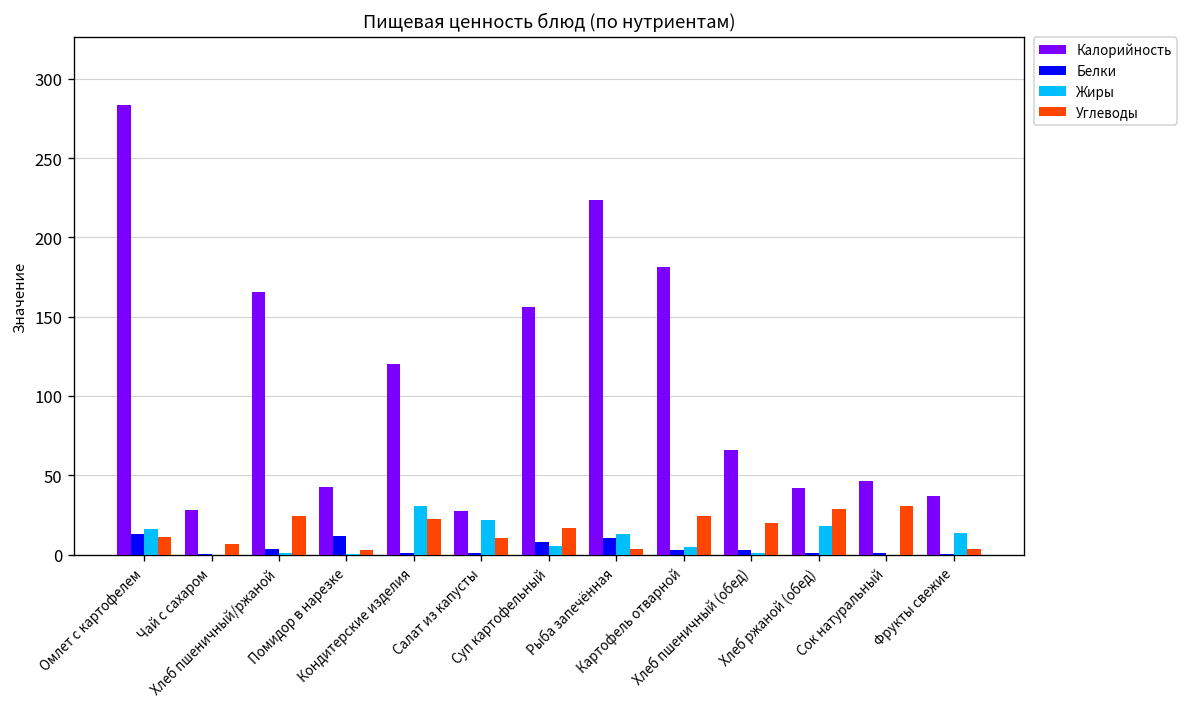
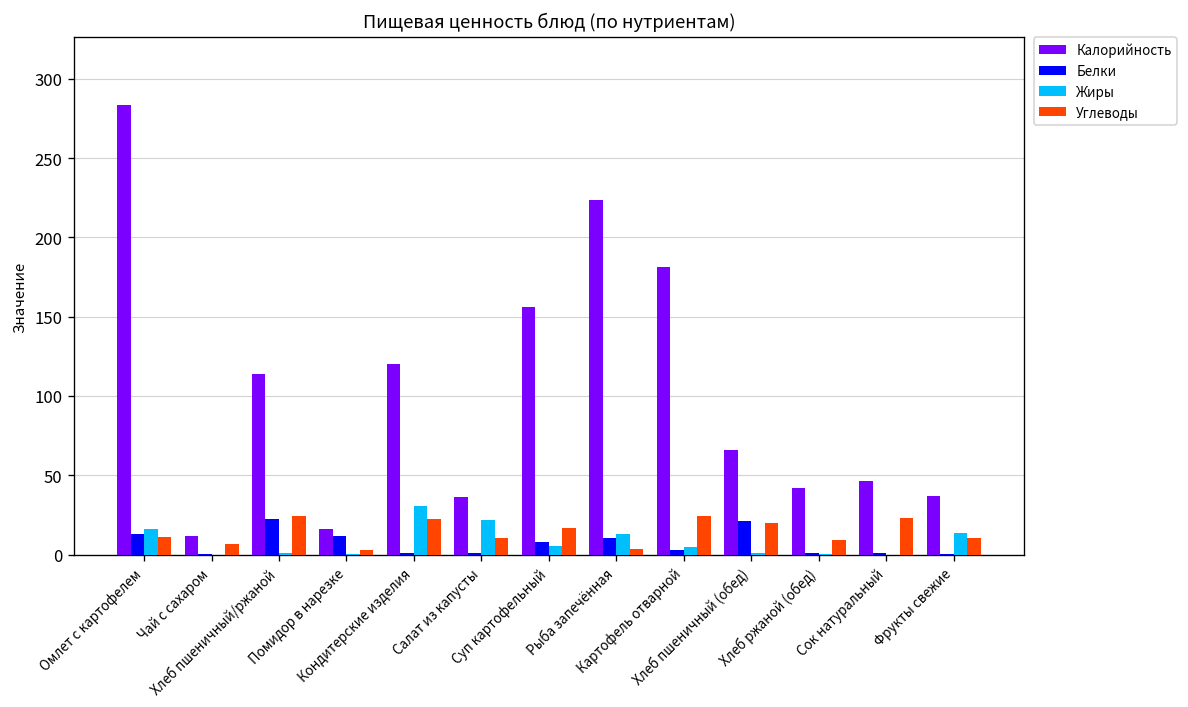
Калорийность, Чай с сахаром: 28 -> 11
Калорийность, Хлеб пшеничный/ржаной: 166 -> 114
Белки, Хлеб пшеничный/ржаной: 3 -> 22
Калорийность, Помидор в нарезке: 43 -> 16
Калорийность, Салат из капусты: 27 -> 36
Белки, Хлеб пшеничный (обед): 3 -> 21
Жиры, Хлеб ржаной (обед): 18 -> 0
Углеводы, Хлеб ржаной (обед): 28 -> 9
Углеводы, Сок натуральный: 30 -> 23
Углеводы, Фрукты свежие: 4 -> 10
